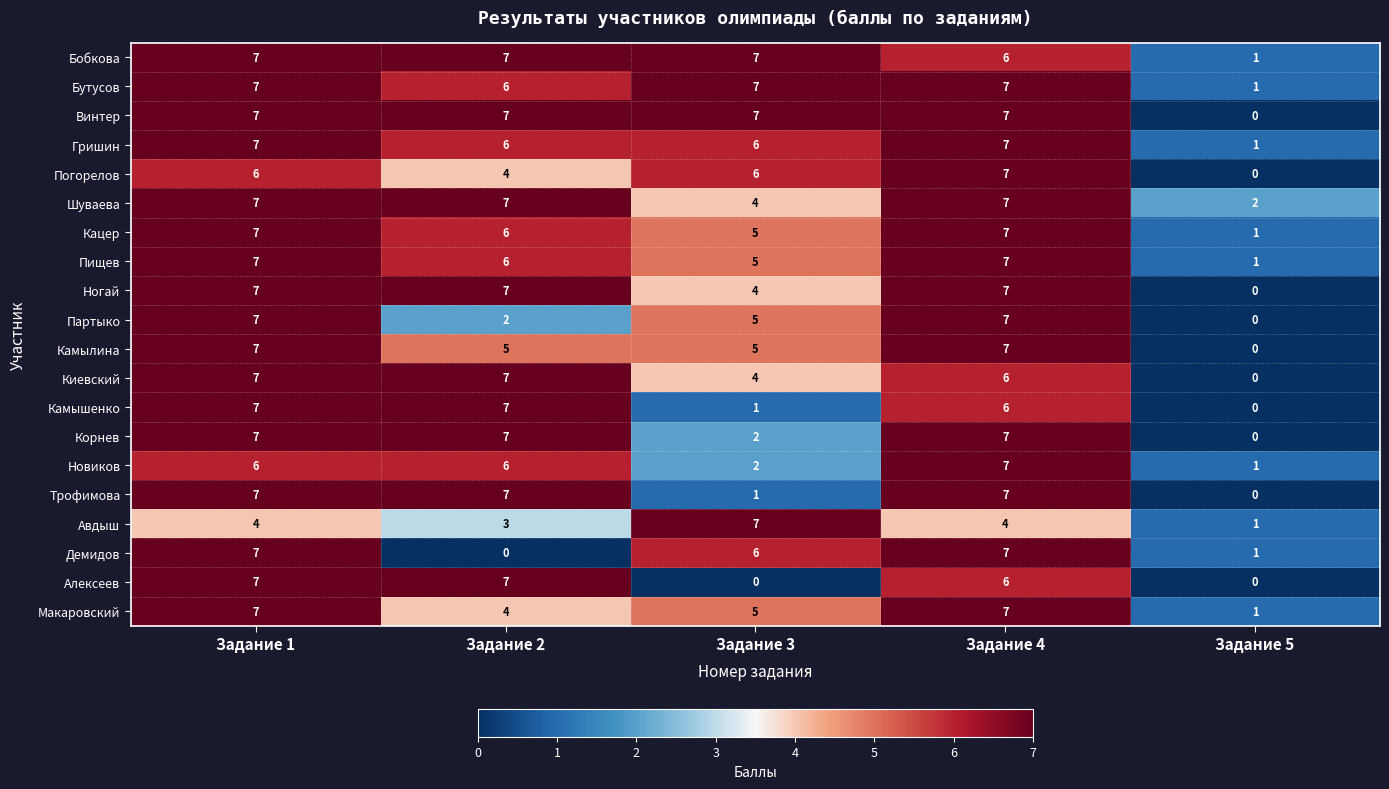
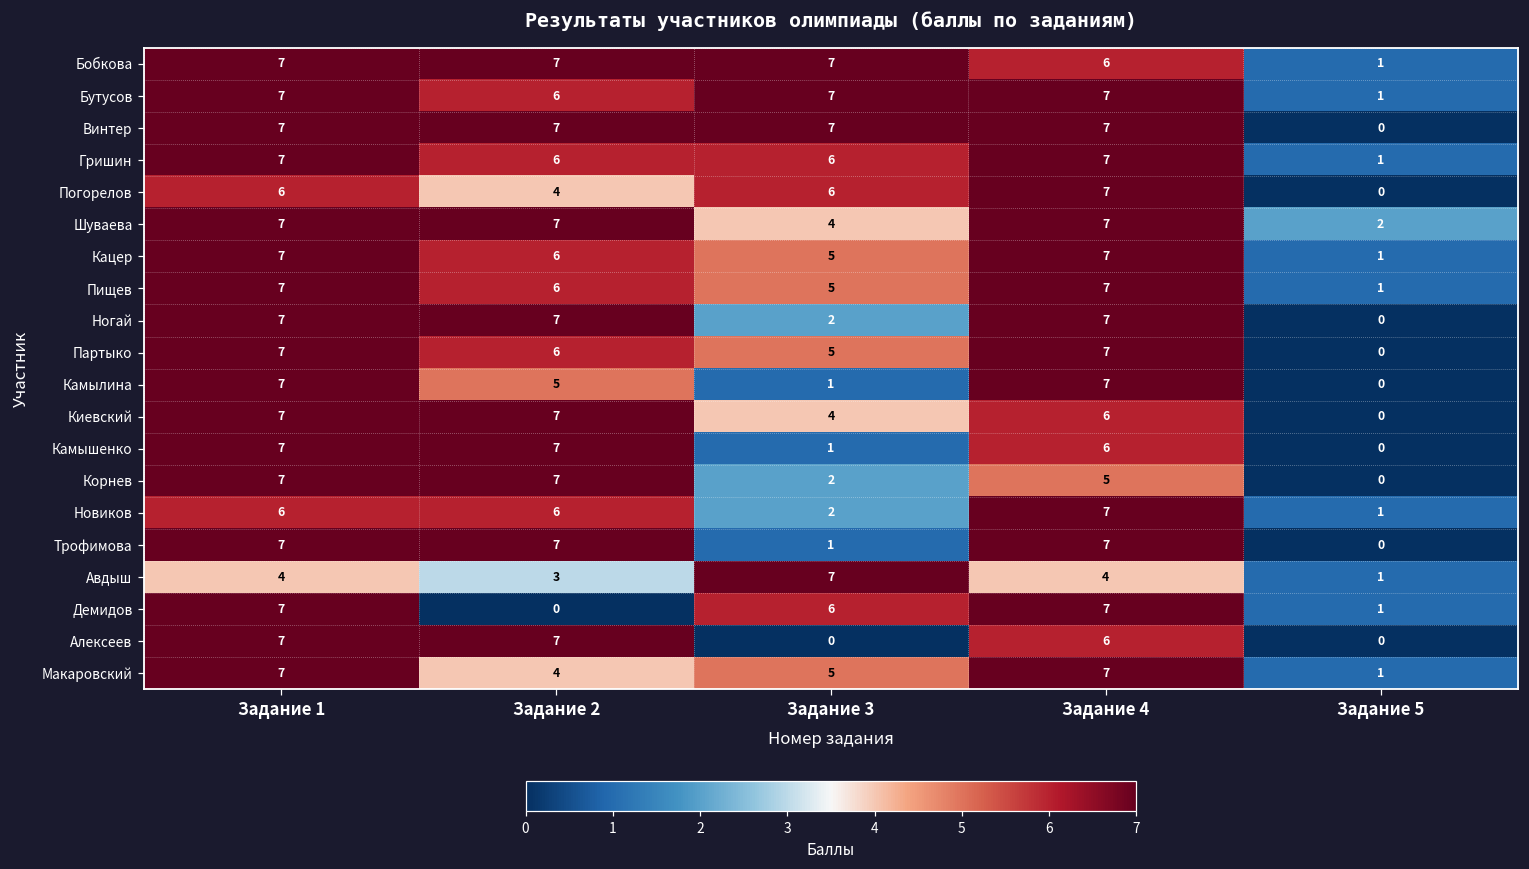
Ногай, Задание 3: 4 -> 2
Партыко, Задание 2: 2 -> 6
Камылина, Задание 3: 5 -> 1
Корнев, Задание 4: 7 -> 5
